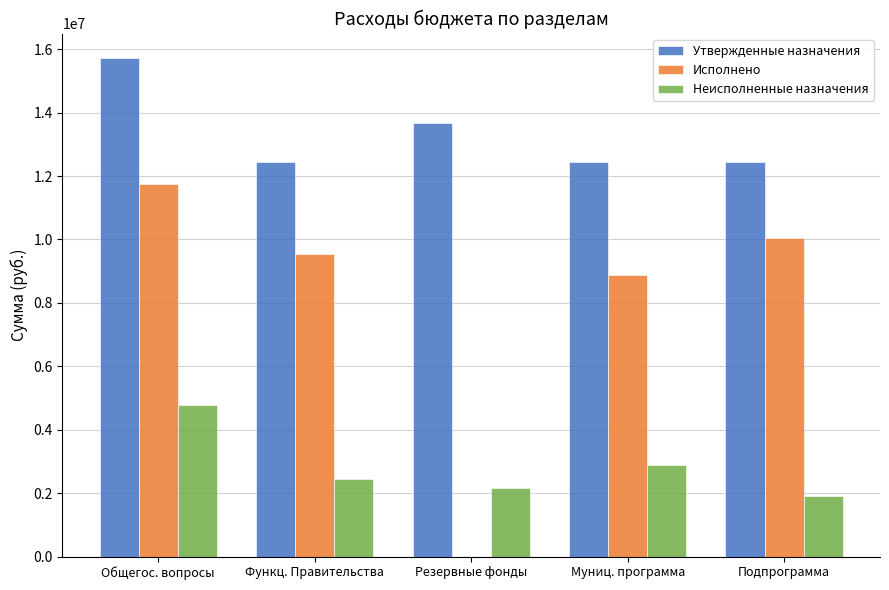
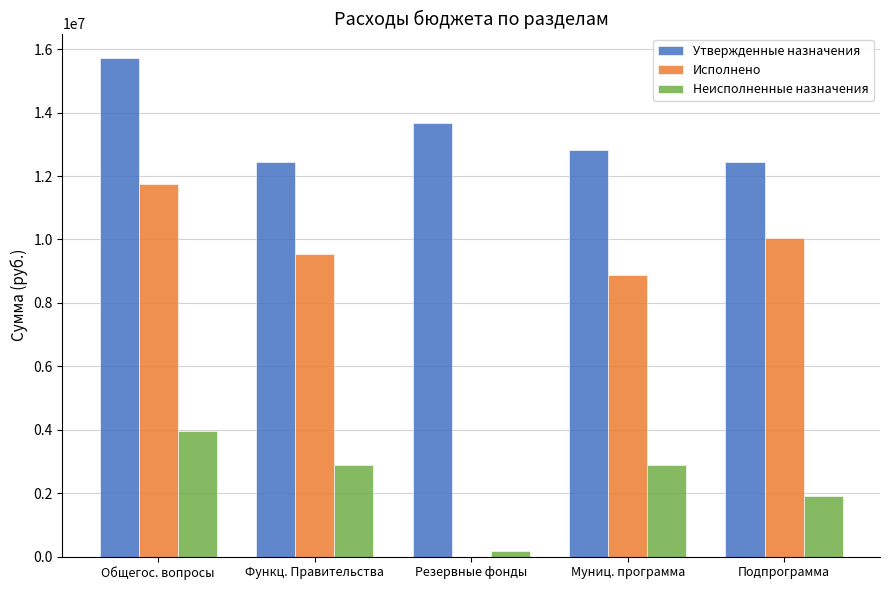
Неисполненные назначения, Общегос. вопросы: 4800000 -> 4000000
Неисполненные назначения, Функц. Правительства: 2400000 -> 2900000
Неисполненные назначения, Резервные фонды: 2200000 -> 200000
Утвержденные назначения, Муниц. программа: 12400000 -> 12800000
